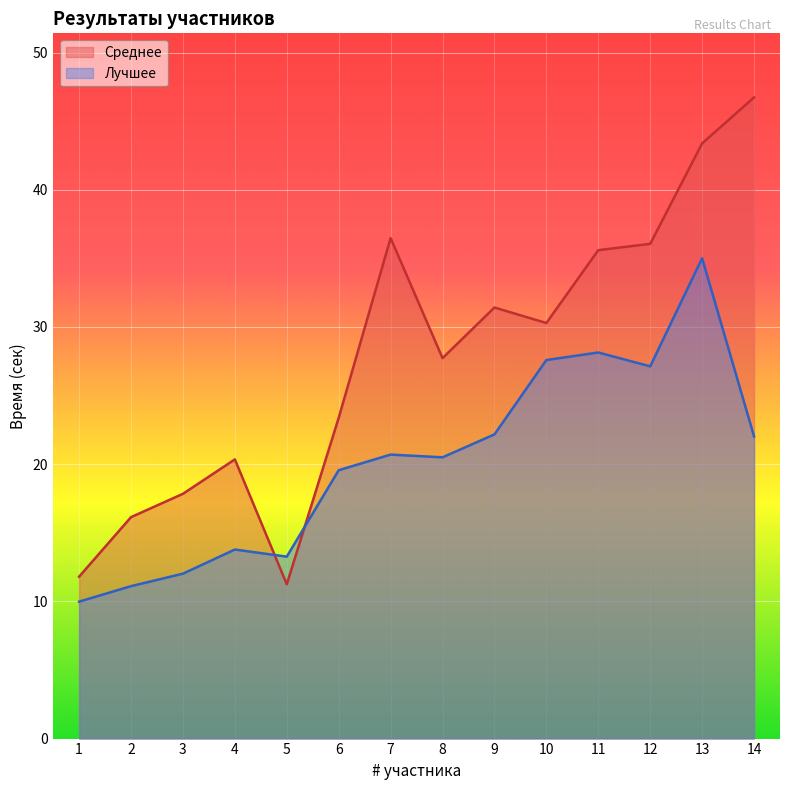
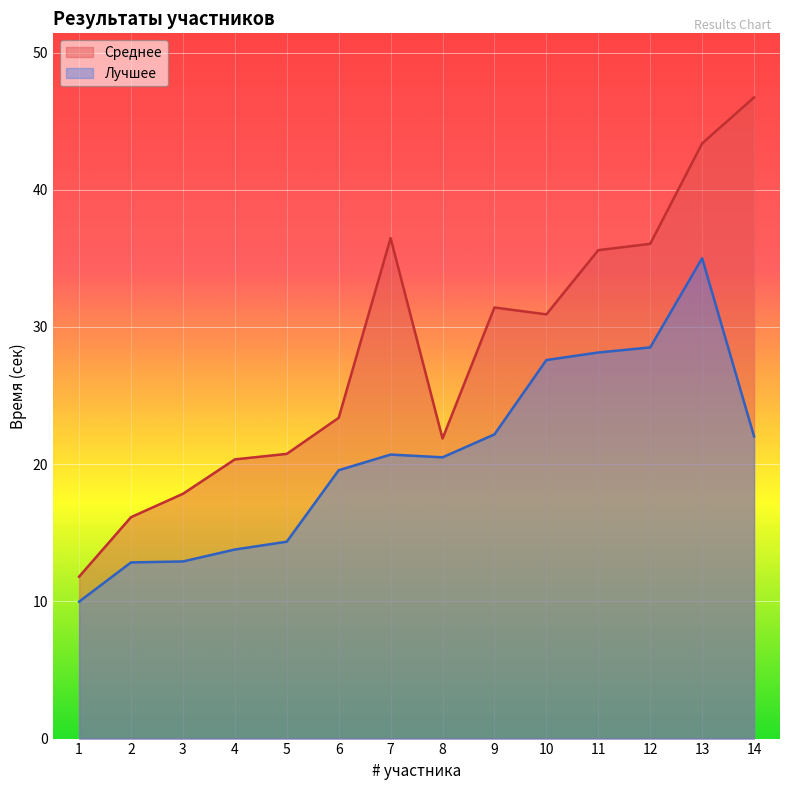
Лучшее, 2: 11.1 -> 12.8
Лучшее, 3: 12.0 -> 12.9
Среднее, 5: 11.3 -> 20.8
Лучшее, 5: 13.3 -> 14.4
Среднее, 8: 27.7 -> 21.9
Среднее, 10: 30.3 -> 30.9
Лучшее, 12: 27.1 -> 28.5
